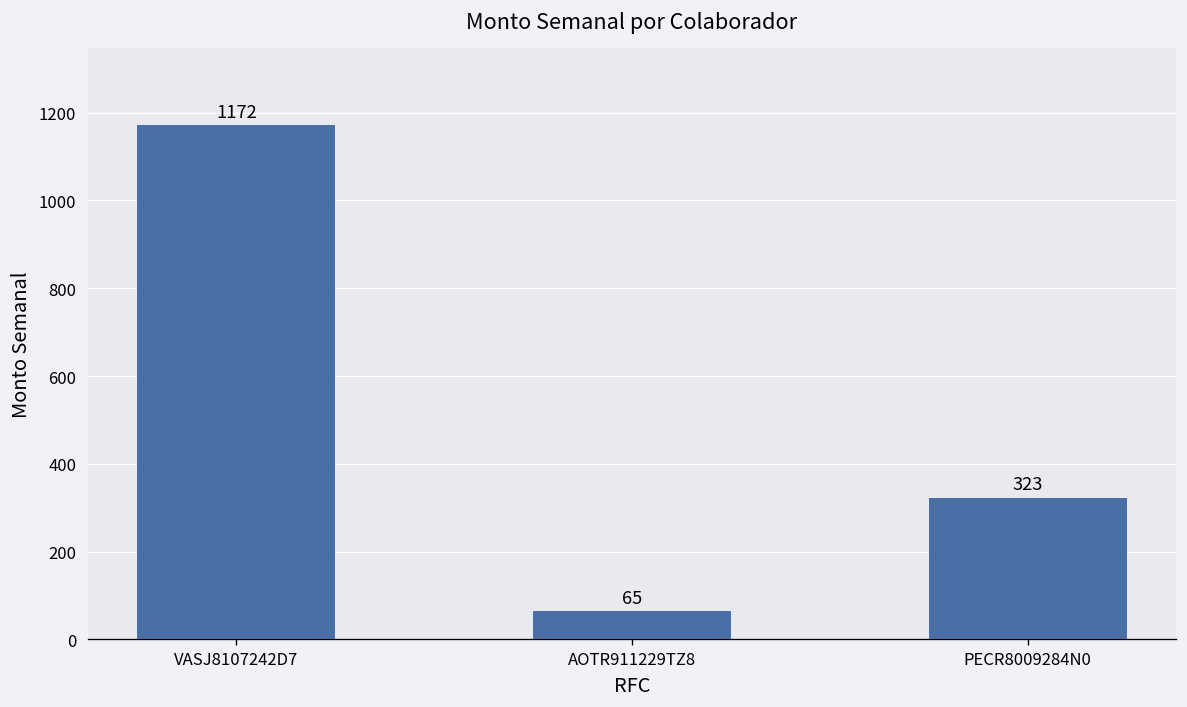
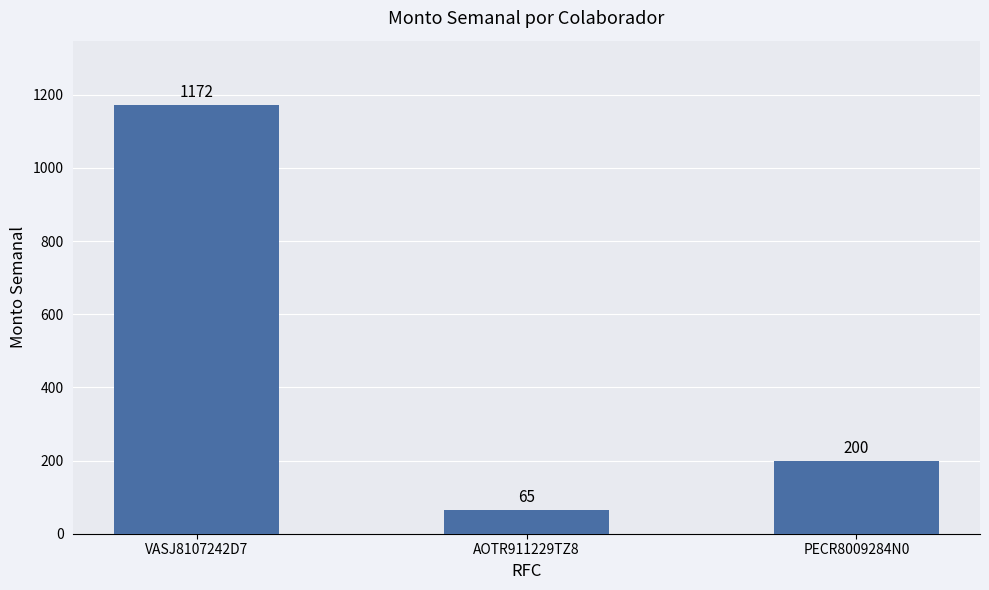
PECR8009284N0: 323 -> 200
